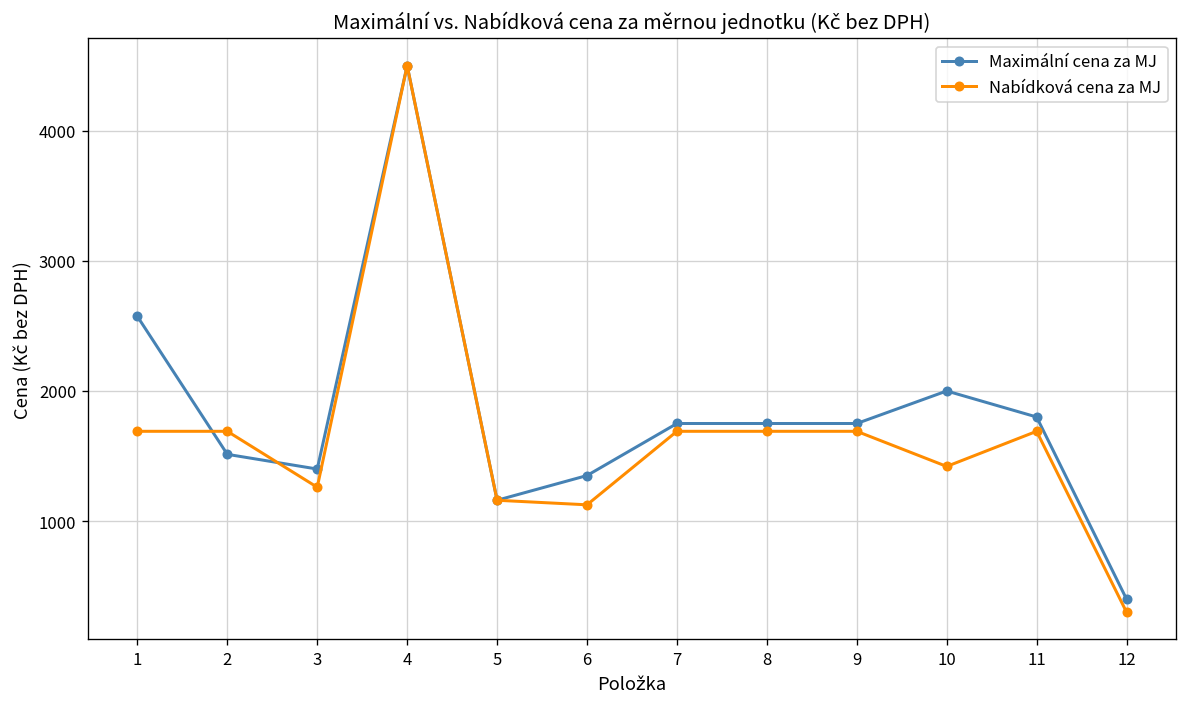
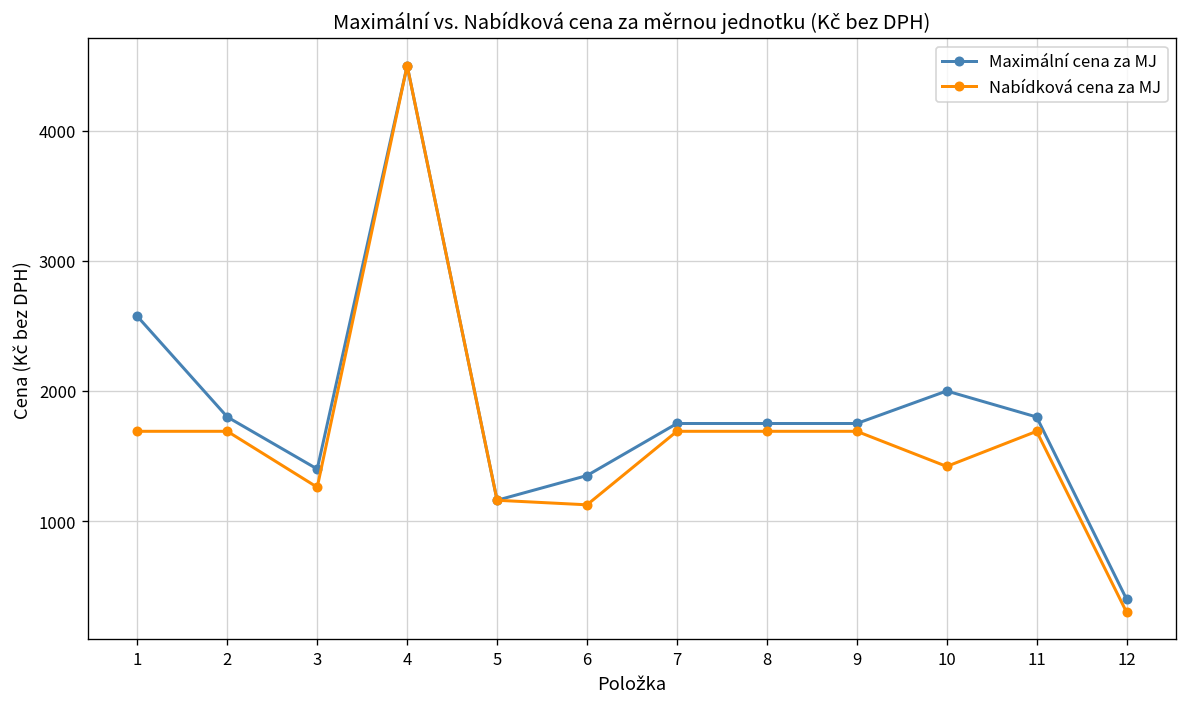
Maximální cena za MJ, 2: 1510 -> 1800
